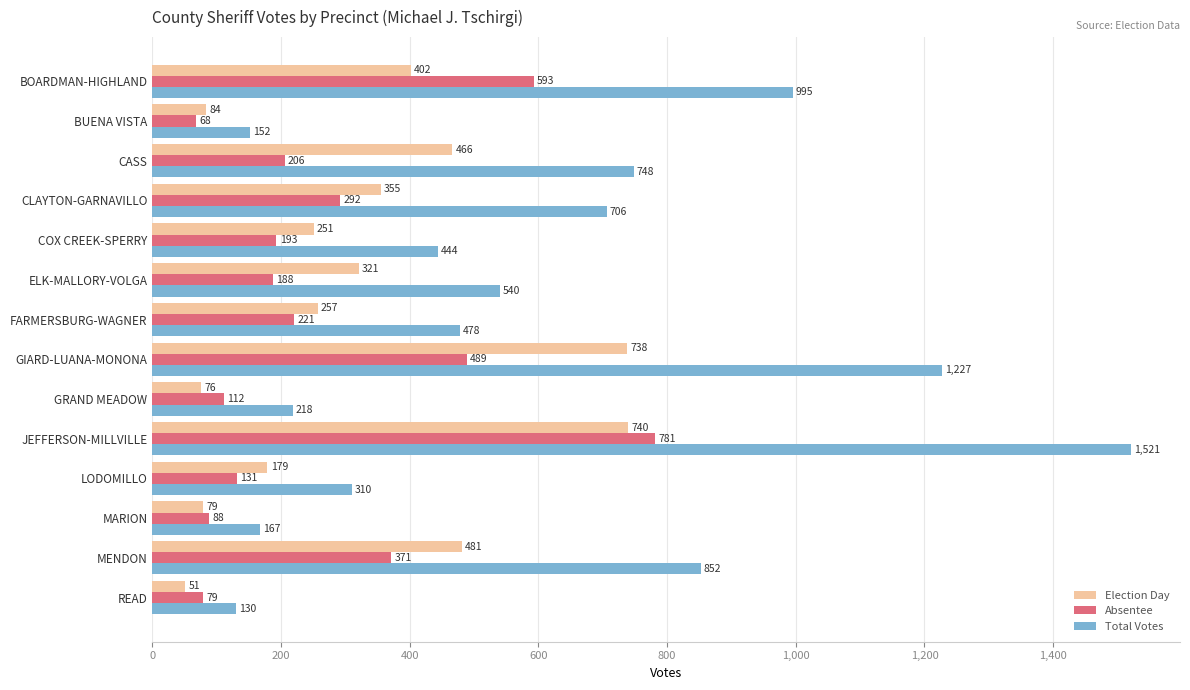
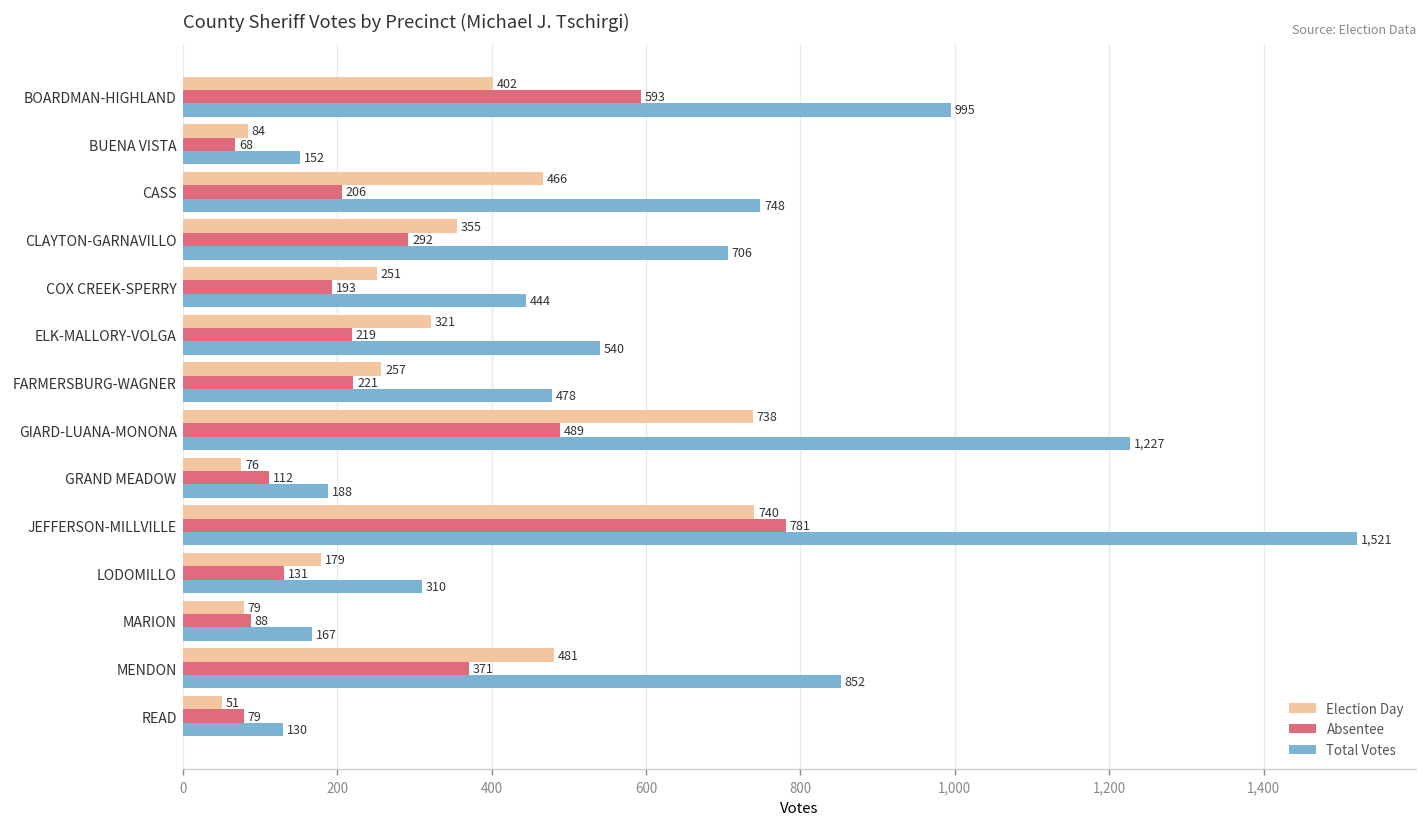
Absentee, ELK-MALLORY-VOLGA: 188 -> 219
Total Votes, GRAND MEADOW: 218 -> 188
